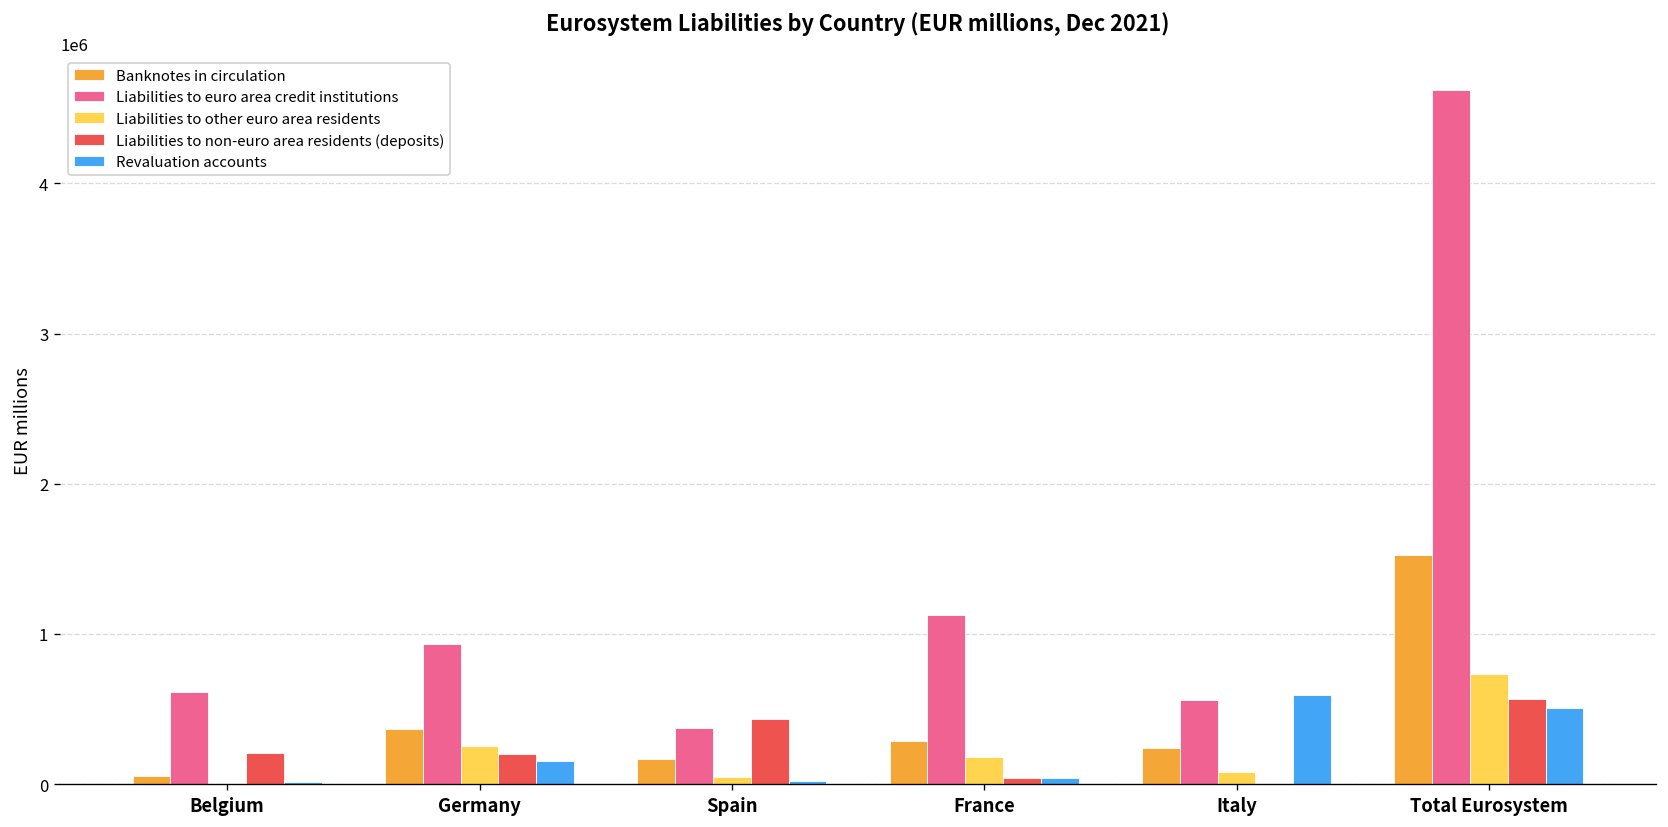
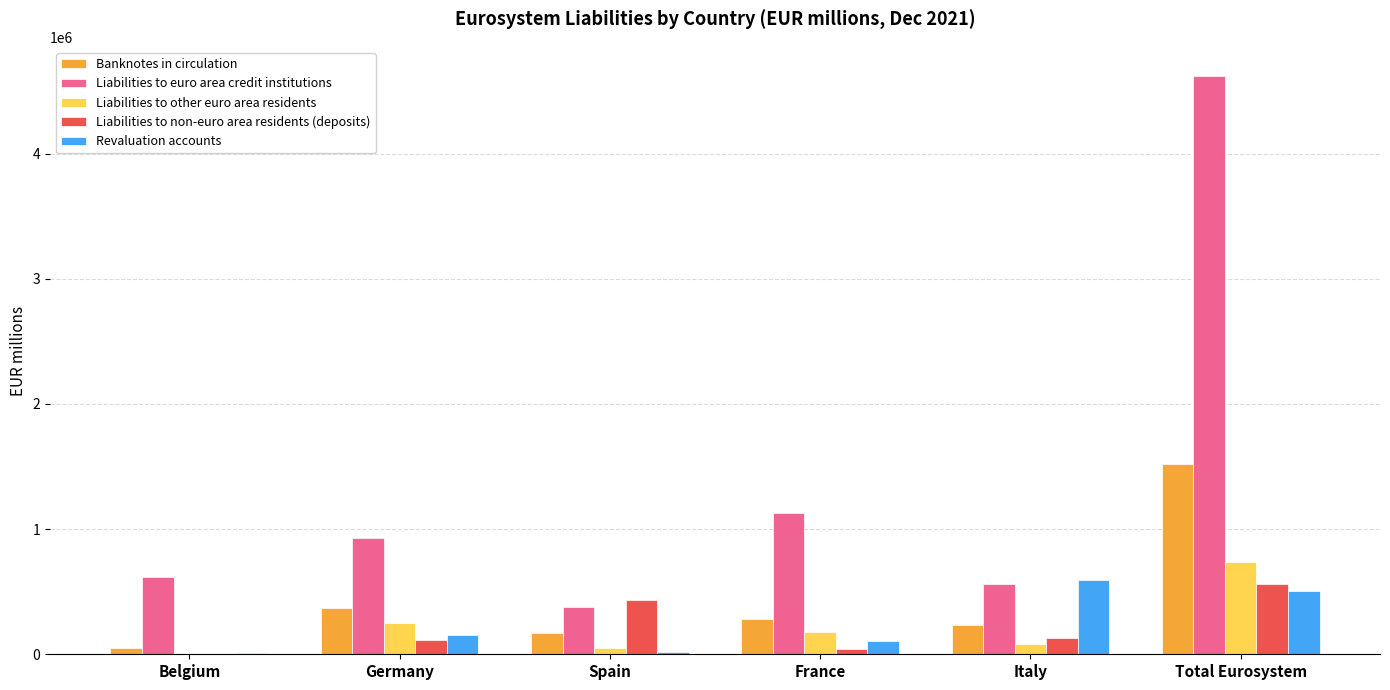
Liabilities to non-euro area residents (deposits), Belgium: 210000 -> 0
Liabilities to non-euro area residents (deposits), Germany: 200000 -> 110000
Revaluation accounts, France: 40000 -> 110000
Liabilities to non-euro area residents (deposits), Italy: 0 -> 130000
